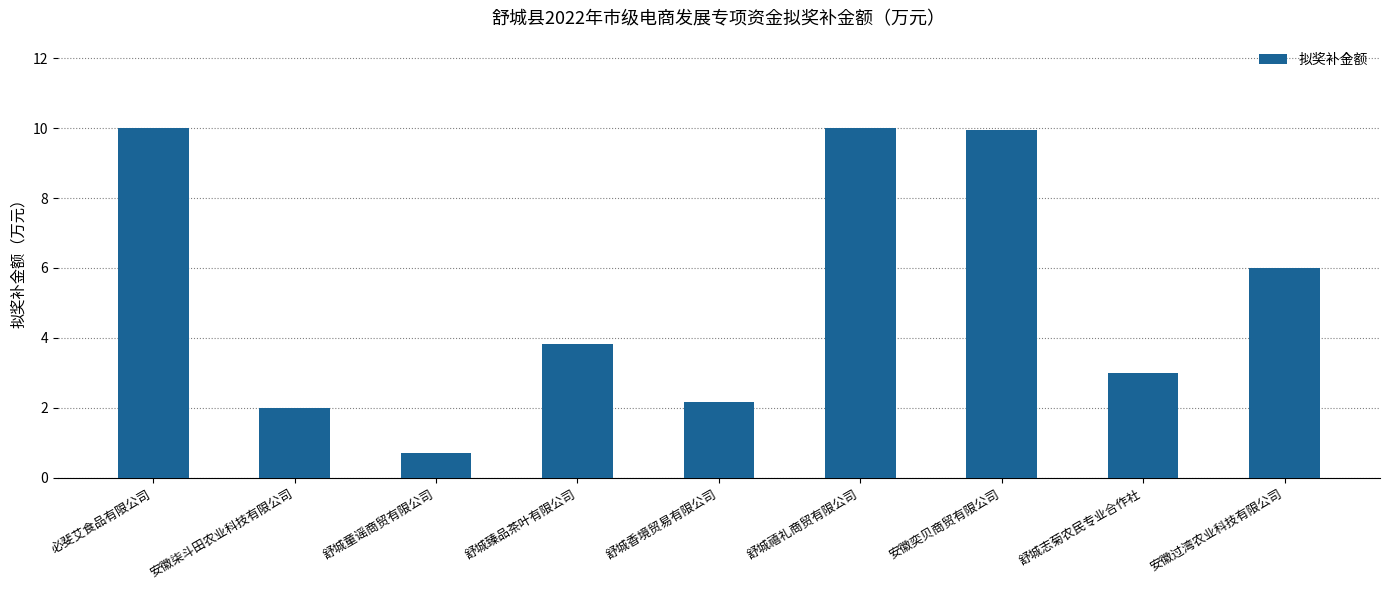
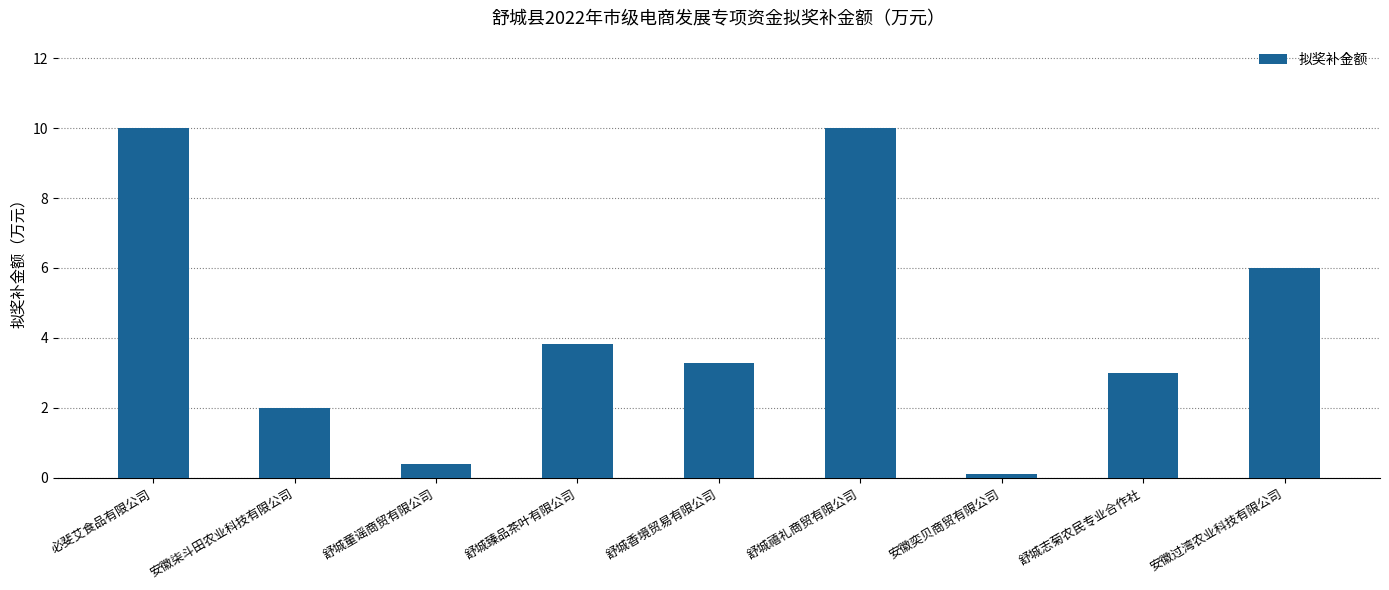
舒城童谣商贸有限公司: 0.7 -> 0.4
舒城香境贸易有限公司: 2.2 -> 3.3
安徽奕贝商贸有限公司: 10.0 -> 0.1
